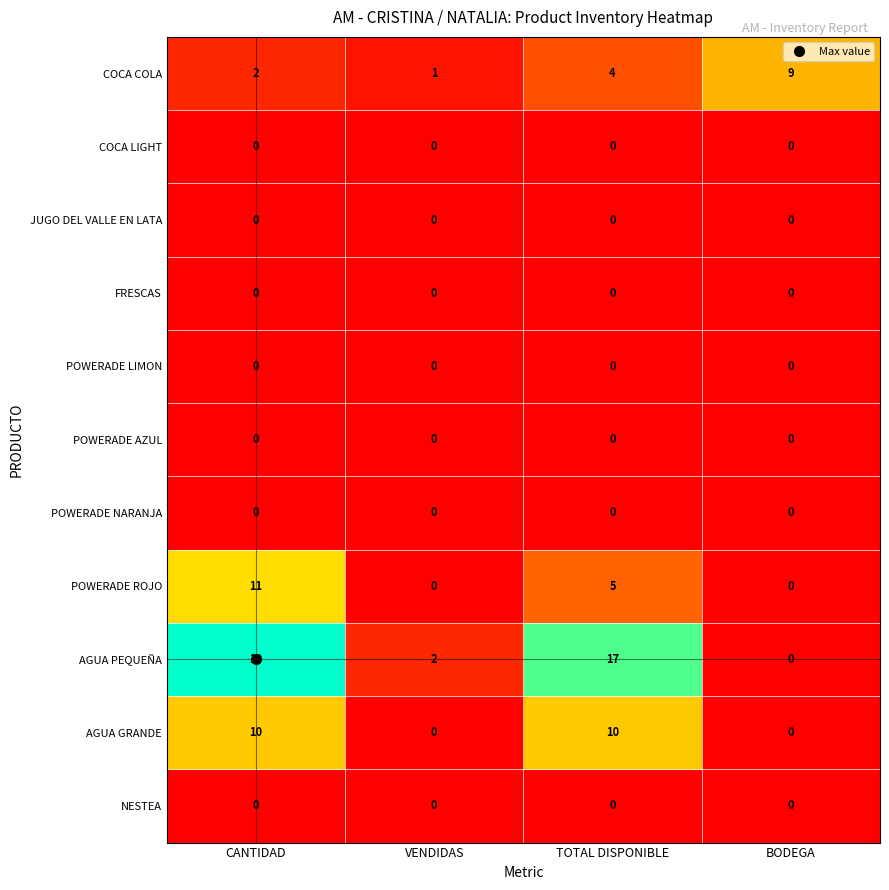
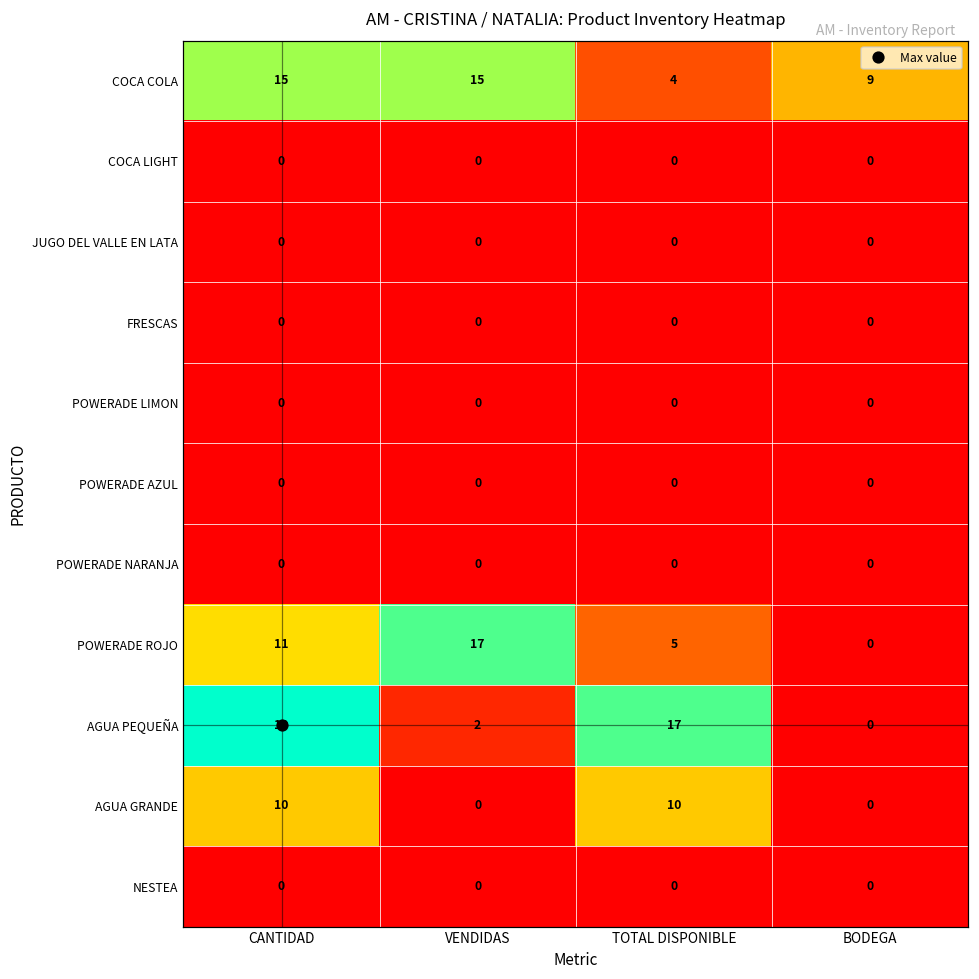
COCA COLA, CANTIDAD: 2 -> 15
COCA COLA, VENDIDAS: 1 -> 15
POWERADE ROJO, VENDIDAS: 0 -> 17
